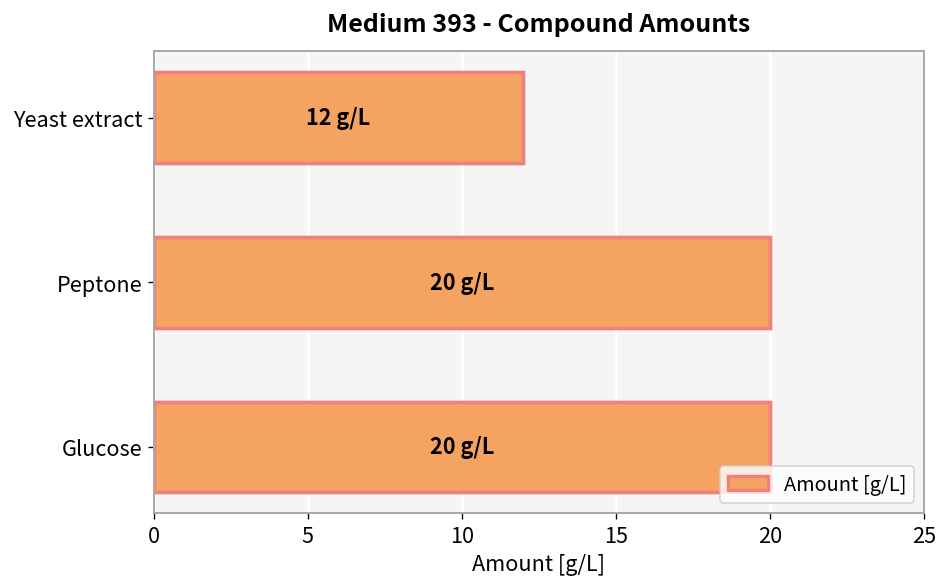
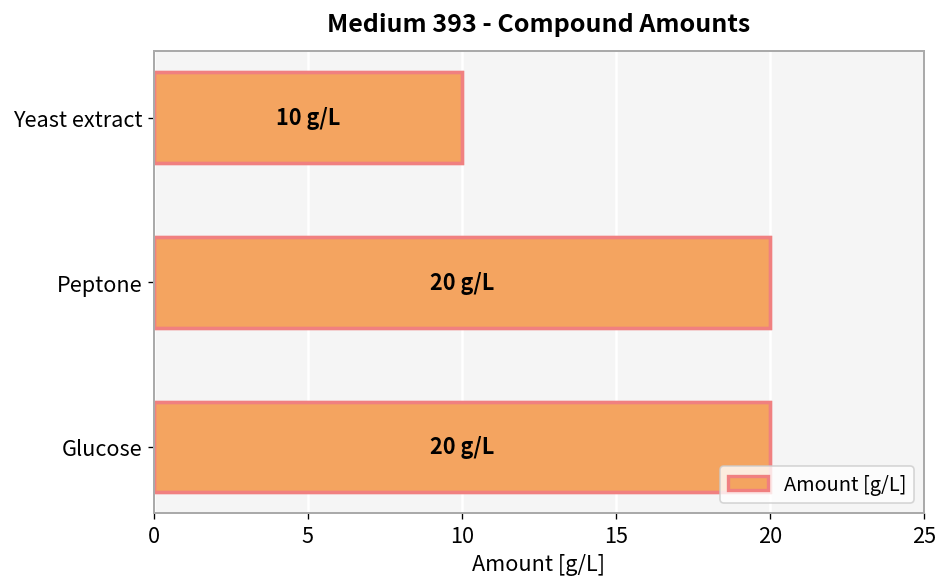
Yeast extract: 12 -> 10
